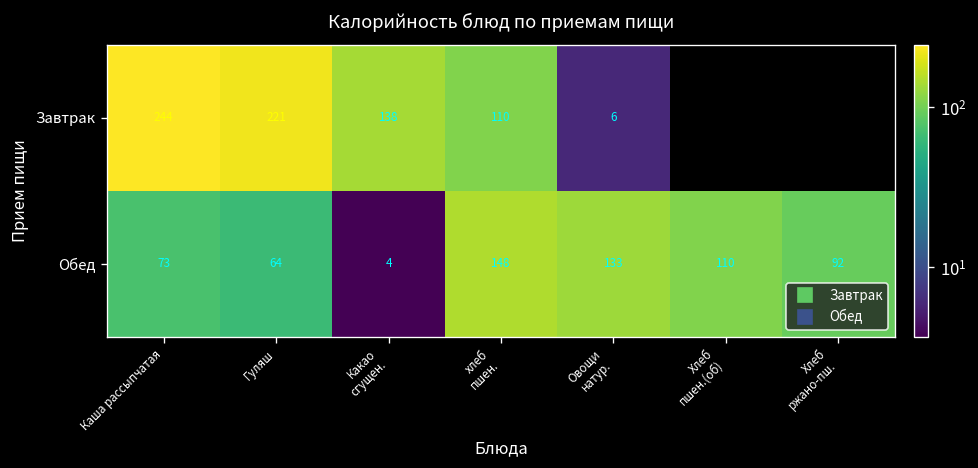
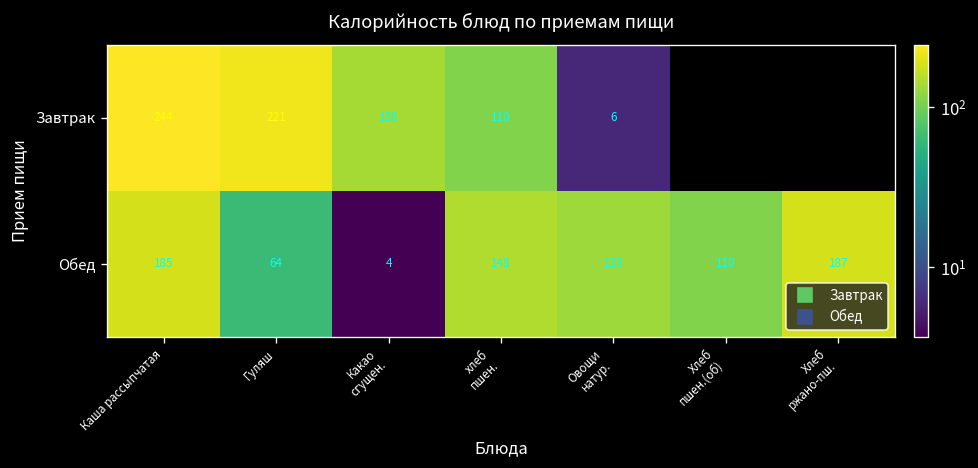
Обед, Каша рассыпчатая: 73 -> 185
Обед, Хлеб ржано-пш.: 92 -> 187
